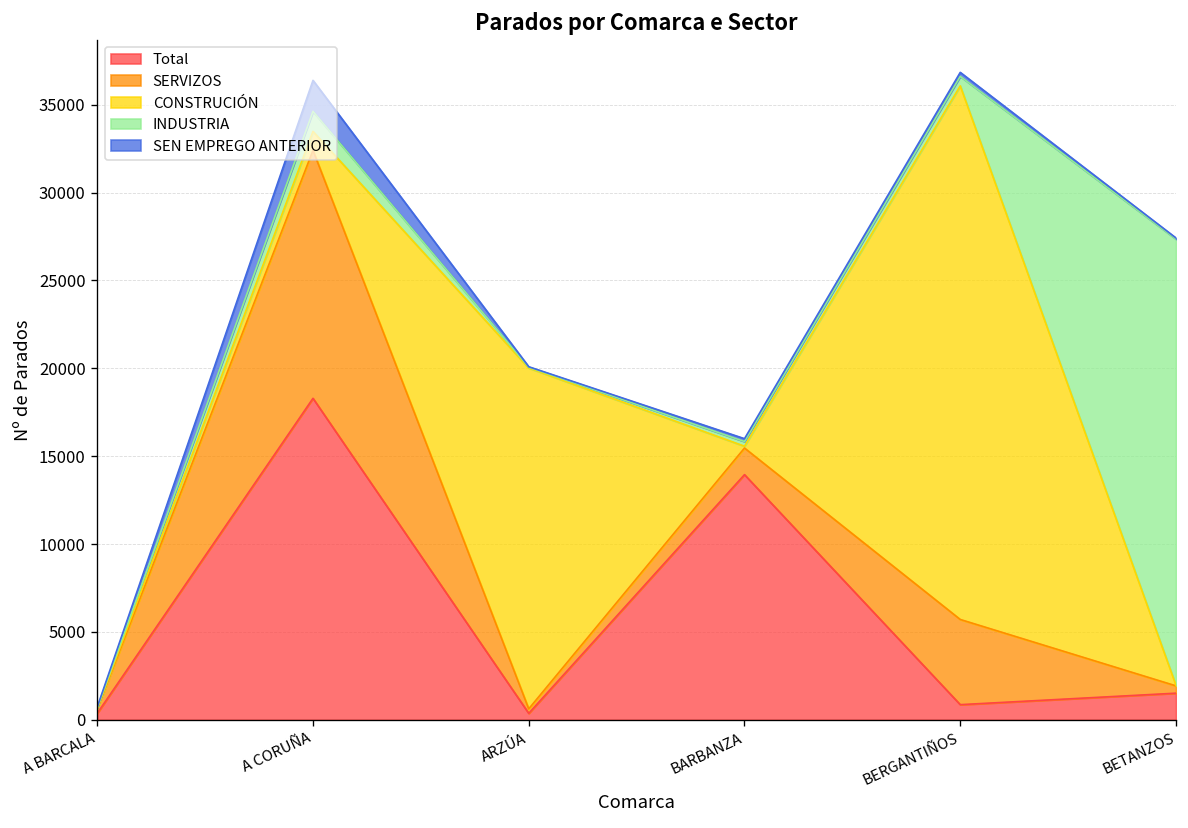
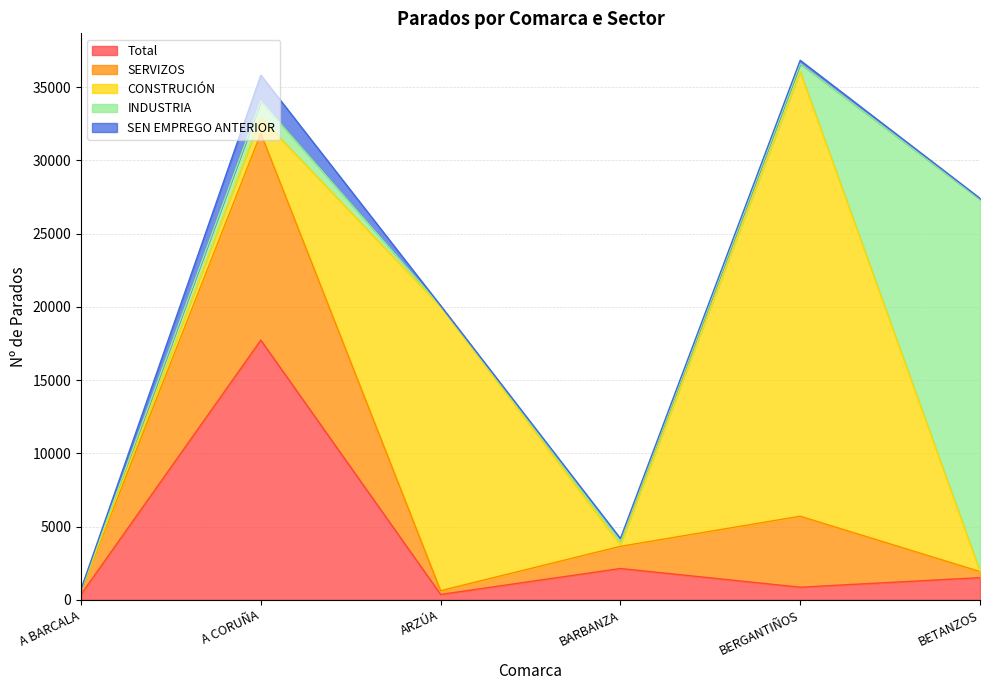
Total, A CORUÑA: 18300 -> 17700
Total, BARBANZA: 13900 -> 2100
